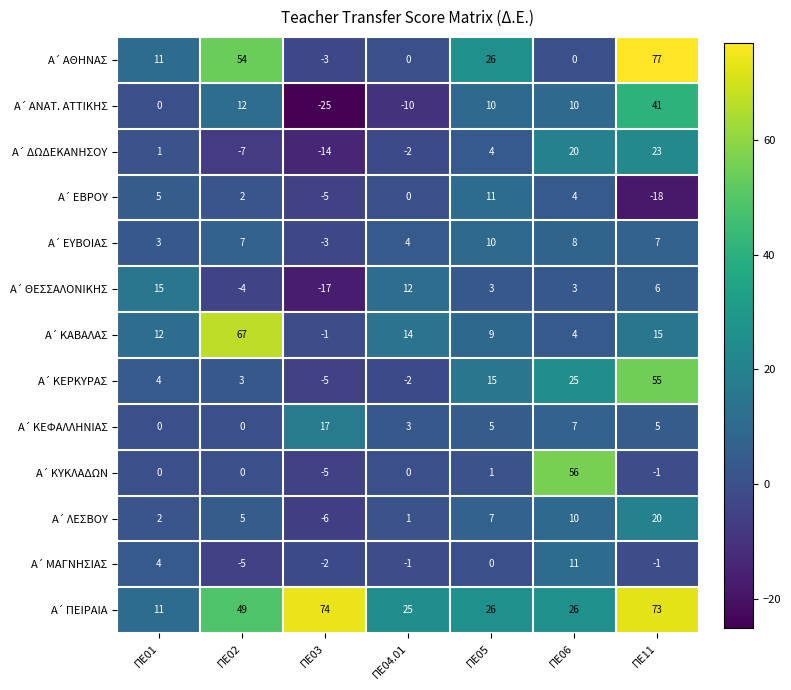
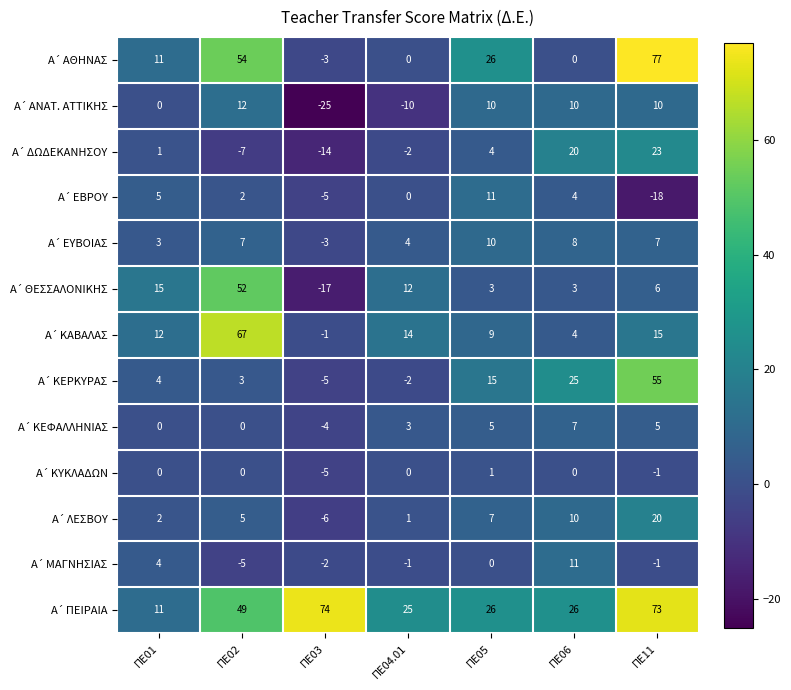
Α΄ ΑΝΑΤ. ΑΤΤΙΚΗΣ, ΠΕ11: 41 -> 10
Α΄ ΘΕΣΣΑΛΟΝΙΚΗΣ, ΠΕ02: -4 -> 52
Α΄ ΚΕΦΑΛΛΗΝΙΑΣ, ΠΕ03: 17 -> -4
Α΄ ΚΥΚΛΑΔΩΝ, ΠΕ06: 56 -> 0
